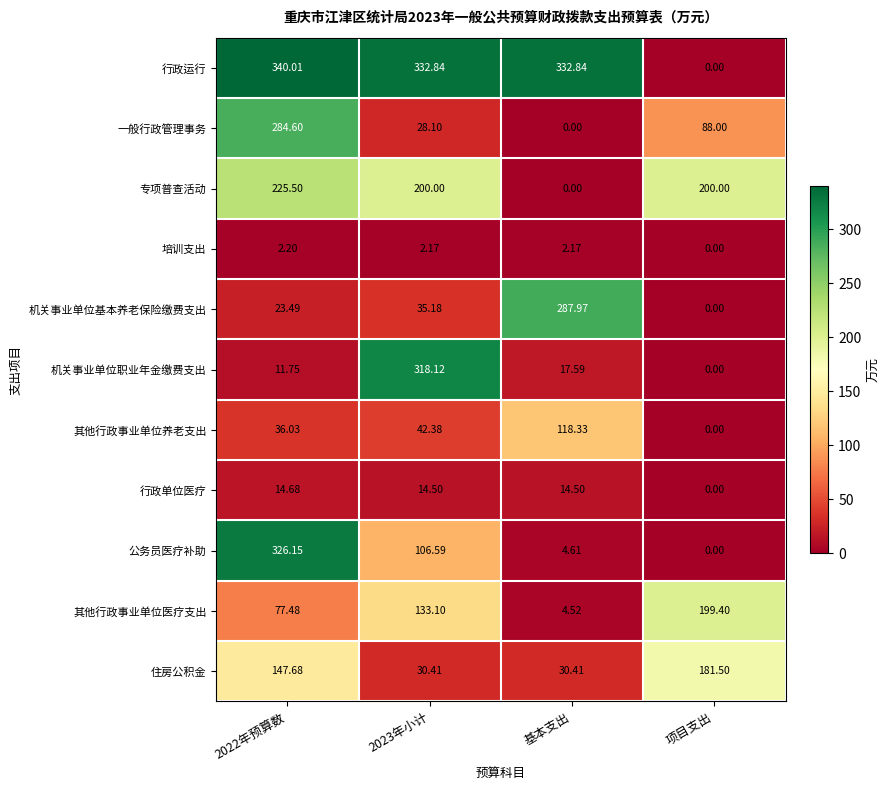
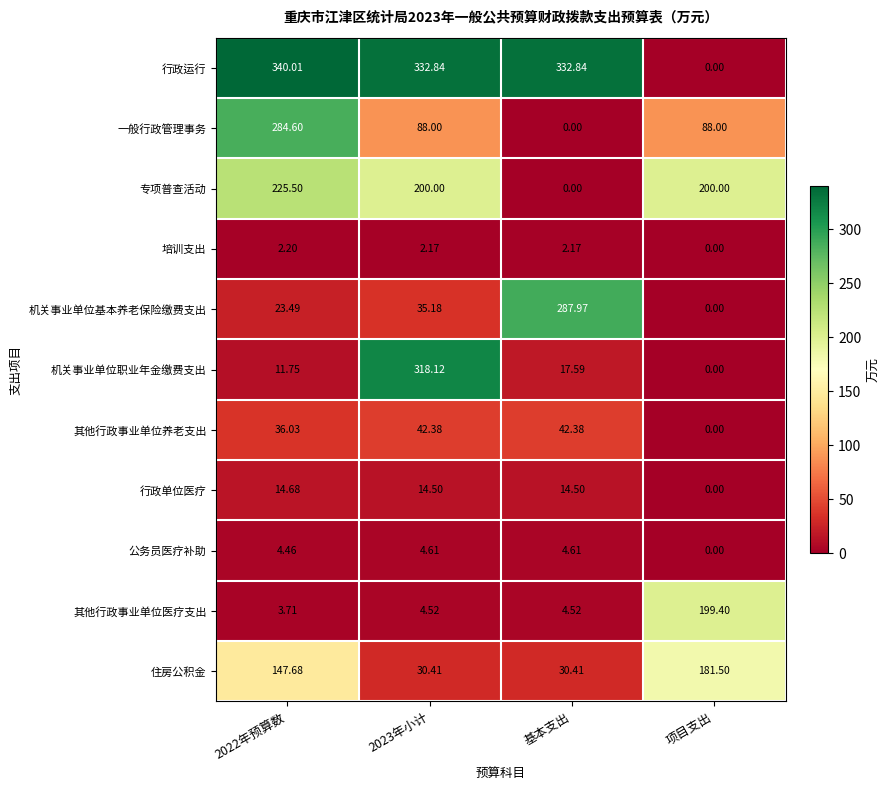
一般行政管理事务, 2023年小计: 28.10 -> 88.00
其他行政事业单位养老支出, 基本支出: 118.33 -> 42.38
公务员医疗补助, 2022年预算数: 326.15 -> 4.46
公务员医疗补助, 2023年小计: 106.59 -> 4.61
其他行政事业单位医疗支出, 2022年预算数: 77.48 -> 3.71
其他行政事业单位医疗支出, 2023年小计: 133.10 -> 4.52
